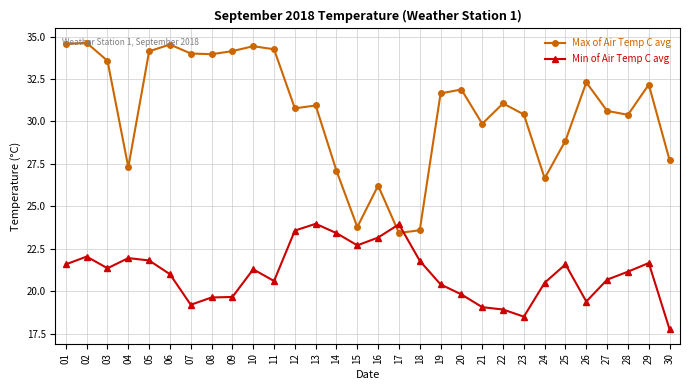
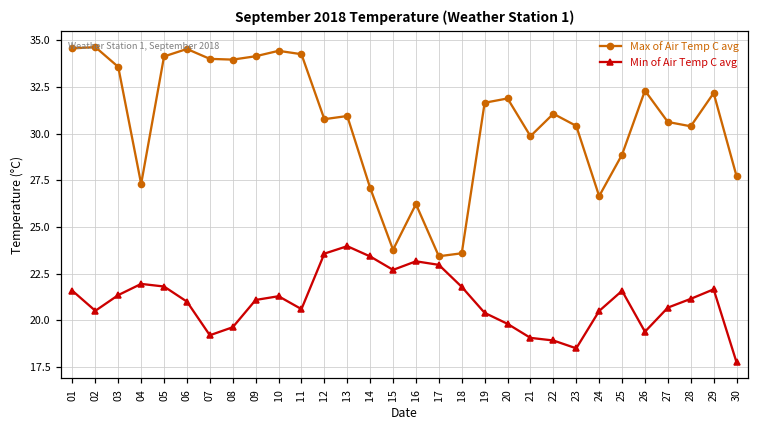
Min of Air Temp C avg, 02: 22.0 -> 20.5
Min of Air Temp C avg, 09: 19.7 -> 21.1
Min of Air Temp C avg, 17: 23.9 -> 23.0
